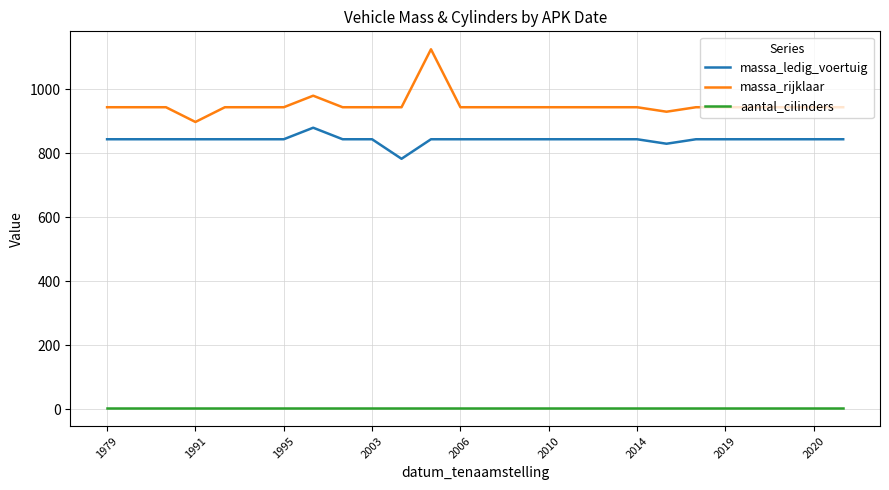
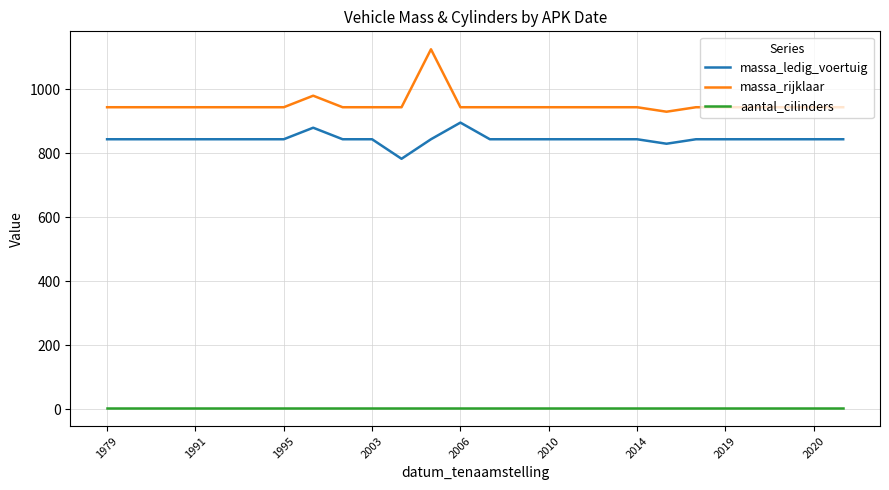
massa_rijklaar, 1991: 900 -> 940
massa_ledig_voertuig, 2006: 840 -> 900
